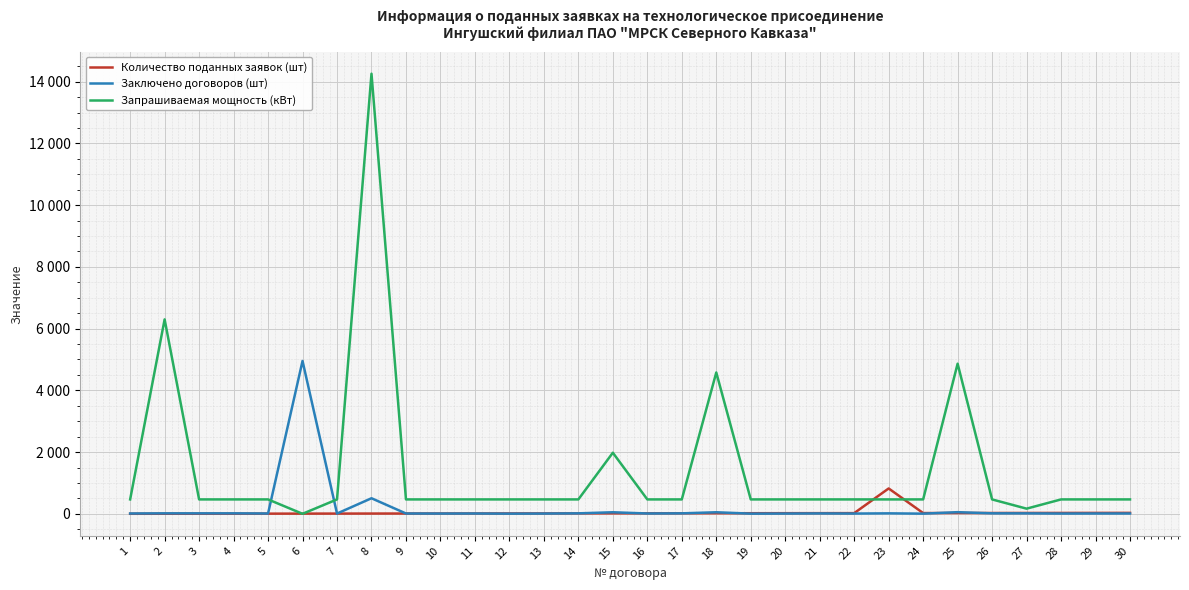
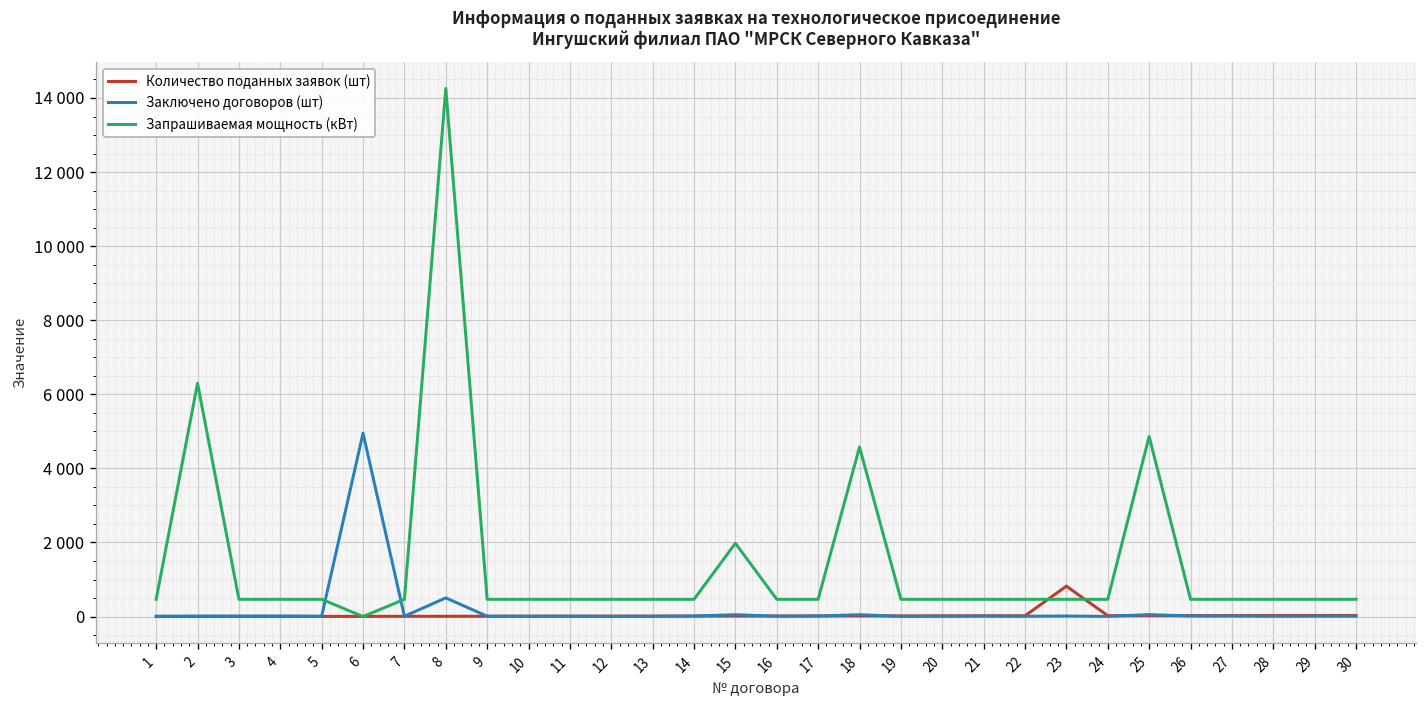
Запрашиваемая мощность (кВт), 27: 200 -> 500
